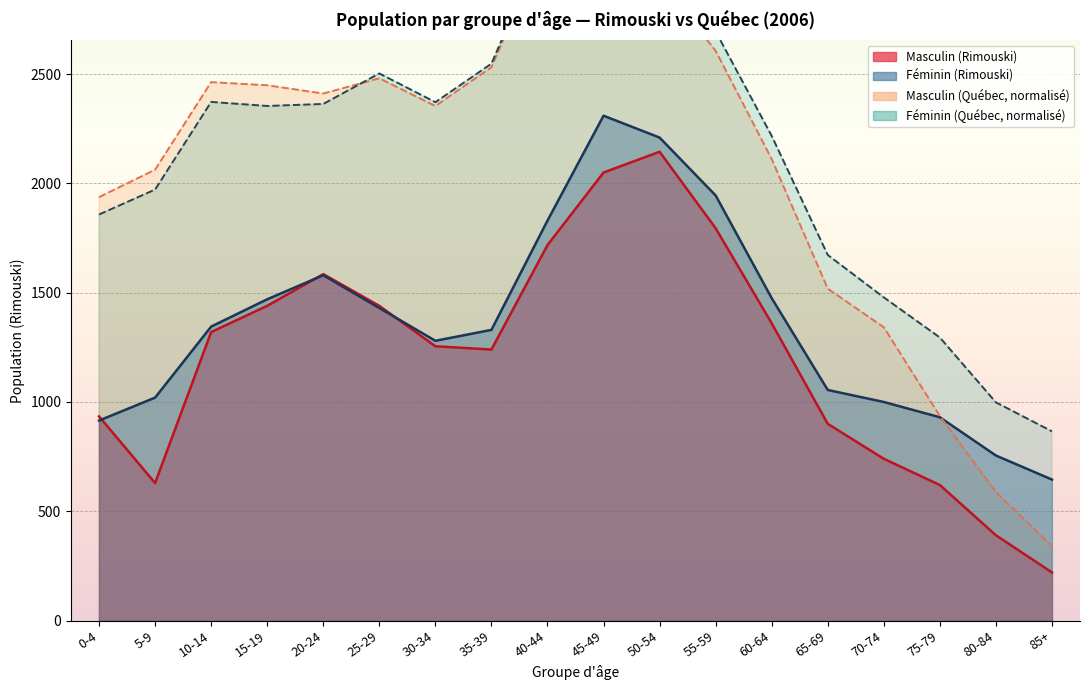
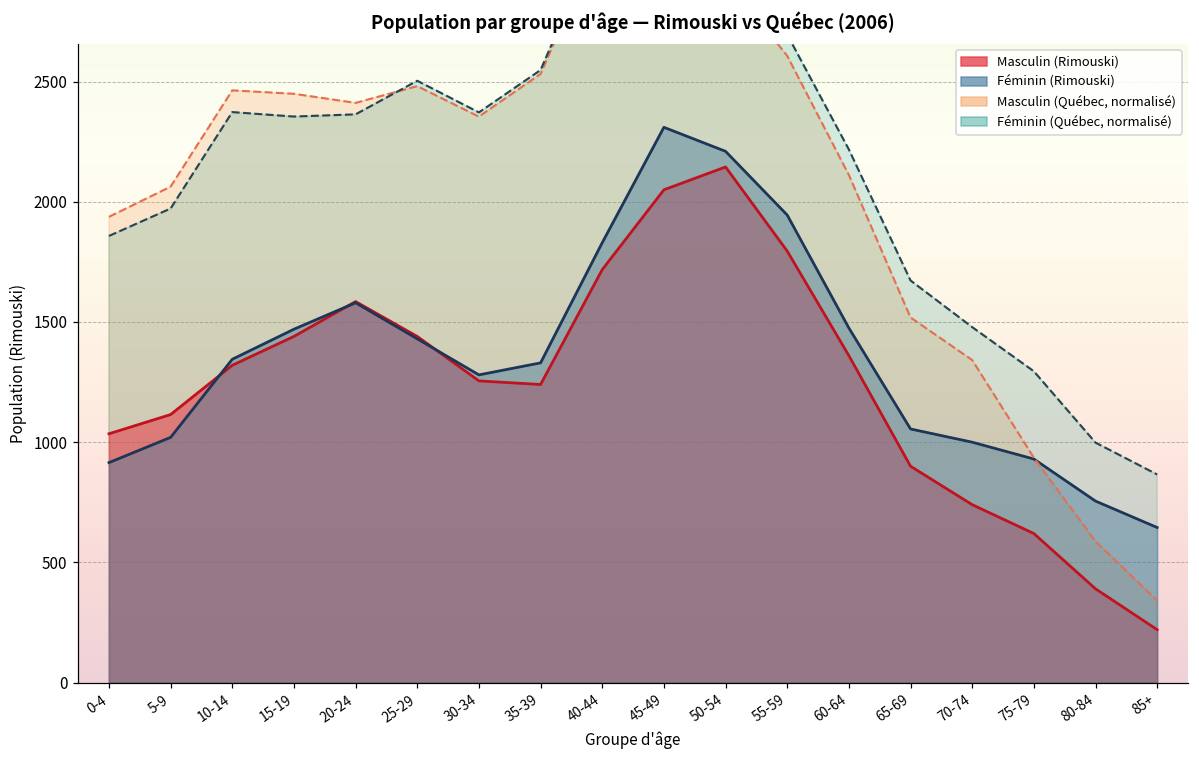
Masculin (Rimouski), 0-4: 930 -> 1040
Masculin (Rimouski), 5-9: 630 -> 1120
